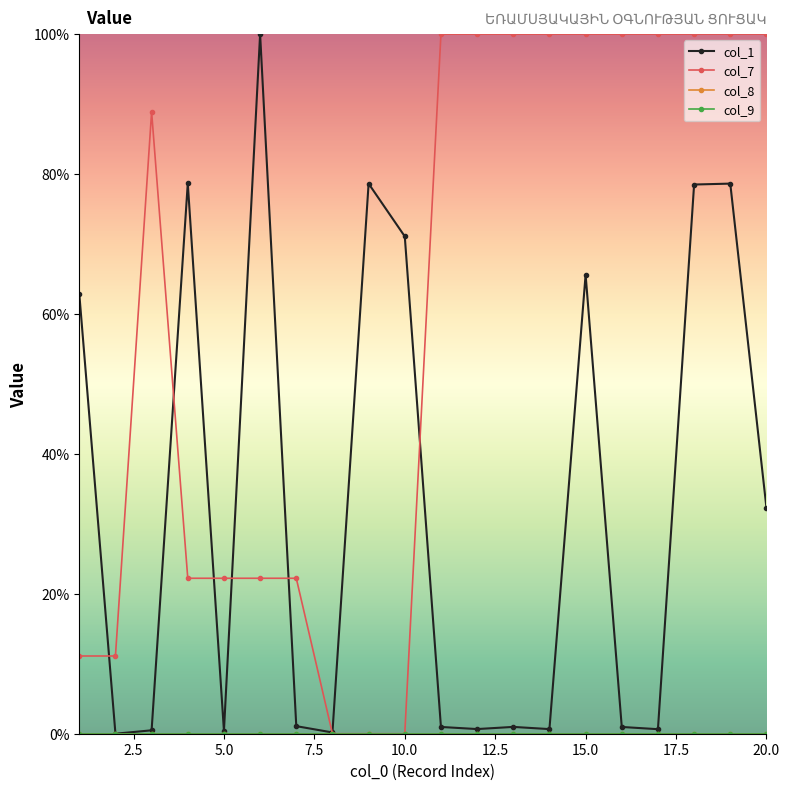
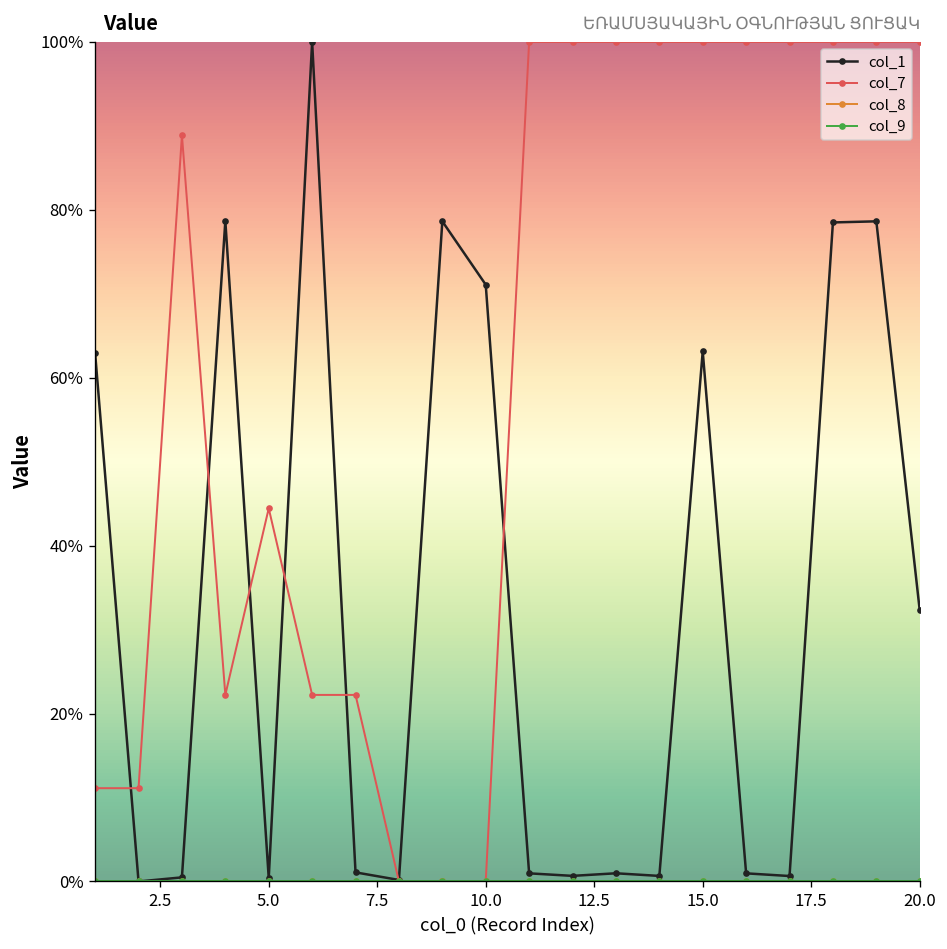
col_7, 5.0: 22% -> 44%
col_1, 15.0: 66% -> 63%
